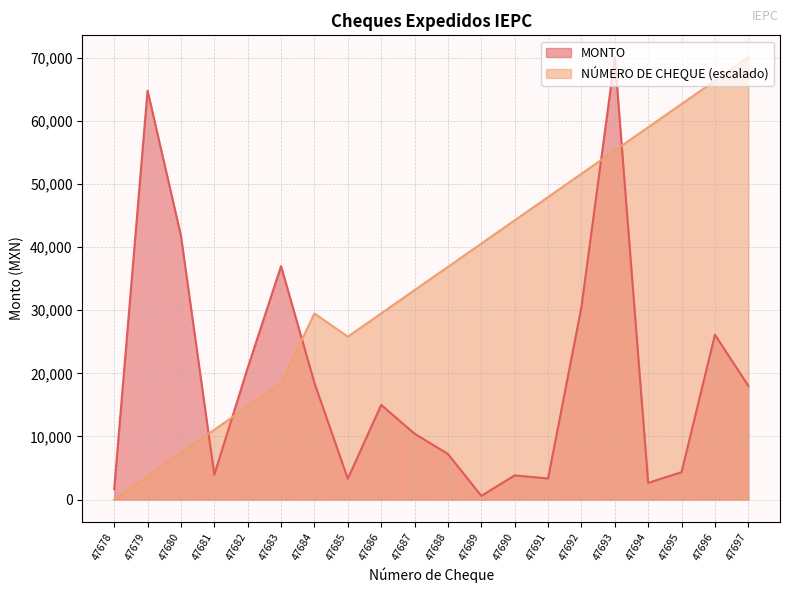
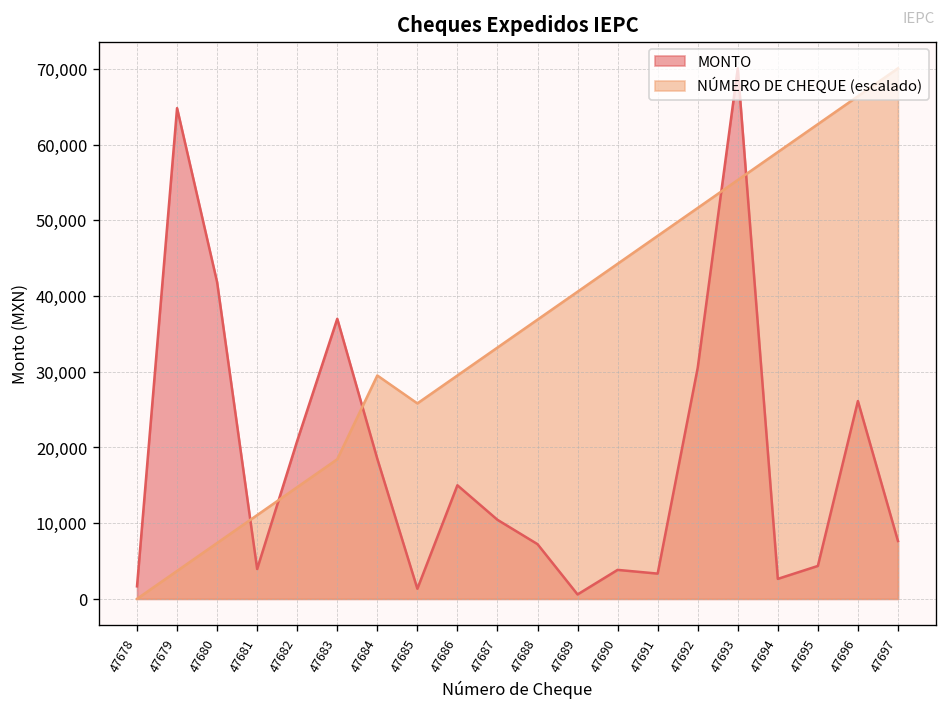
MONTO, 47685: 3,000 -> 1,000
MONTO, 47697: 18,000 -> 8,000
